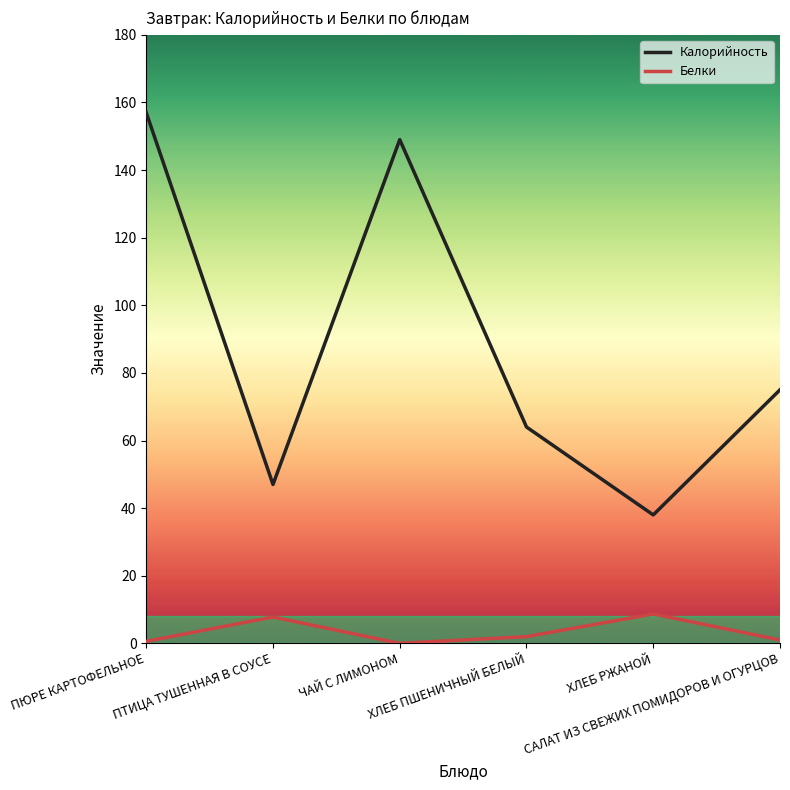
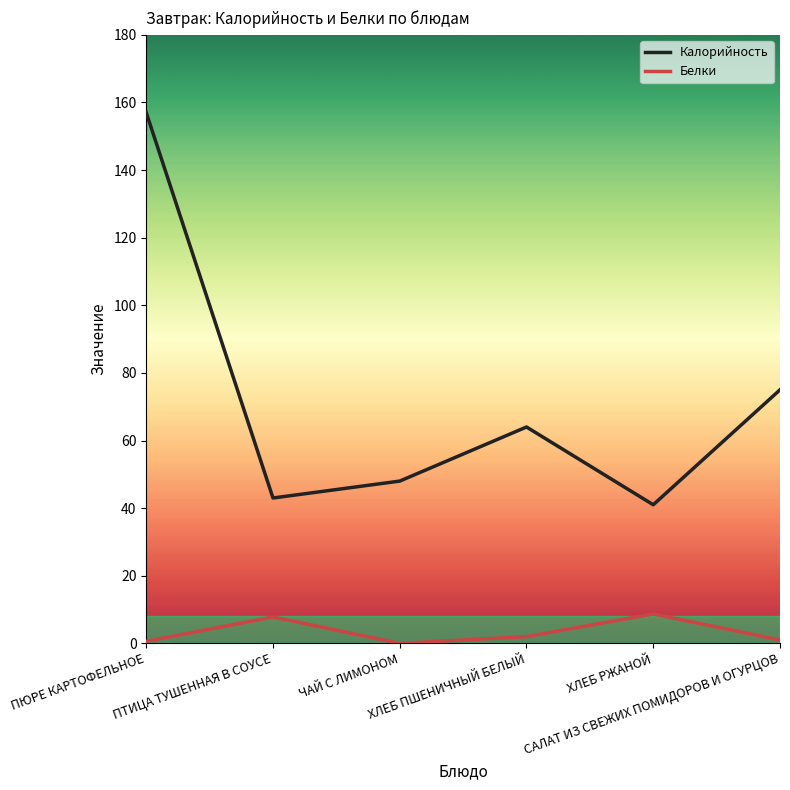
Калорийность, ПТИЦА ТУШЕННАЯ В СОУСЕ: 47 -> 43
Калорийность, ЧАЙ С ЛИМОНОМ: 149 -> 48
Калорийность, ХЛЕБ РЖАНОЙ: 38 -> 41
